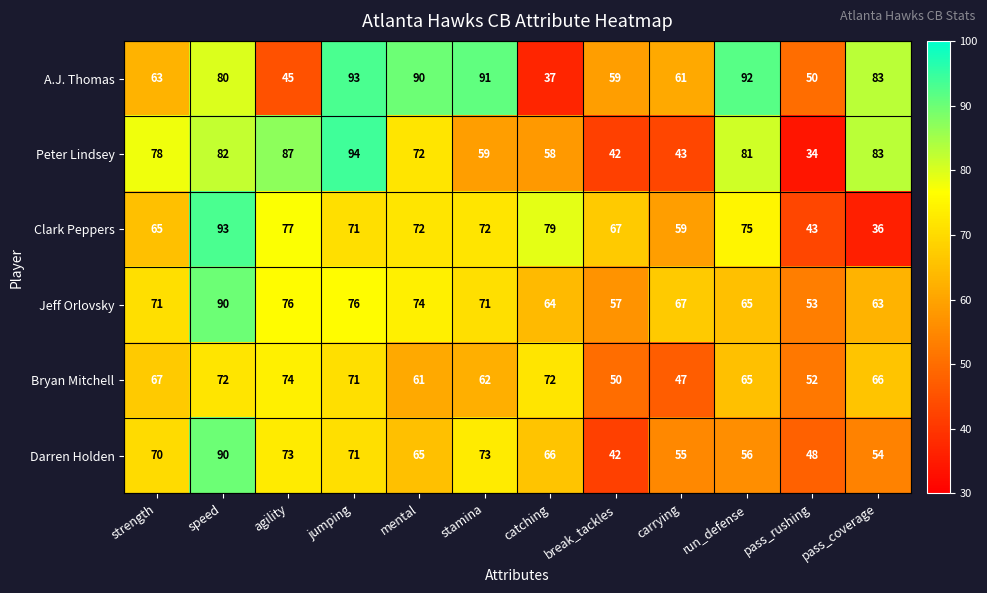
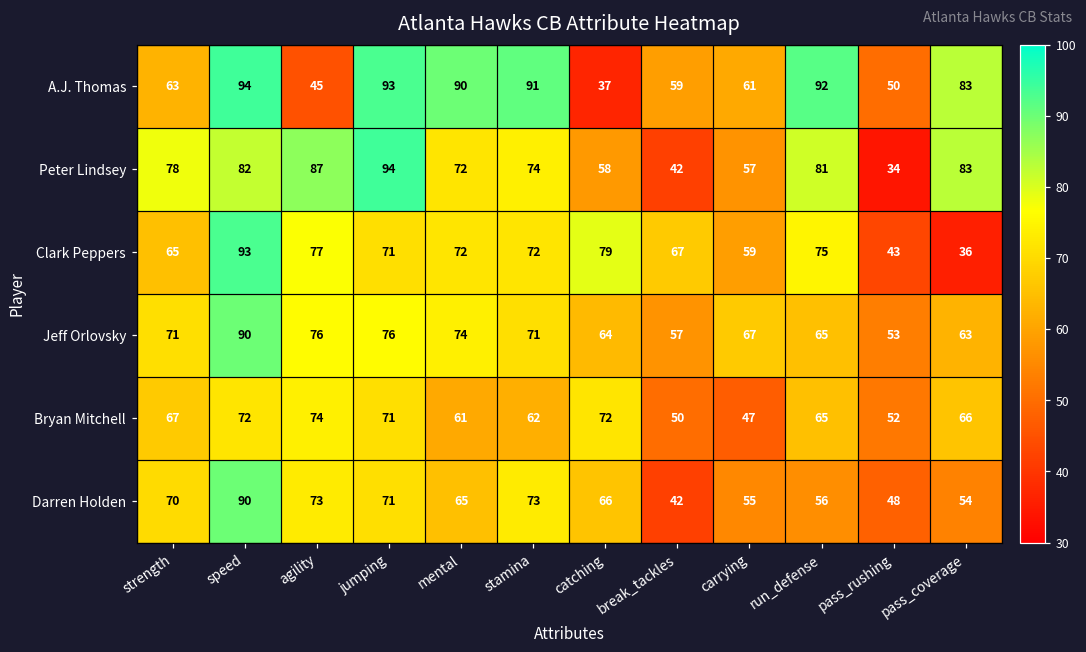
A.J. Thomas, speed: 80 -> 94
Peter Lindsey, stamina: 59 -> 74
Peter Lindsey, carrying: 43 -> 57
